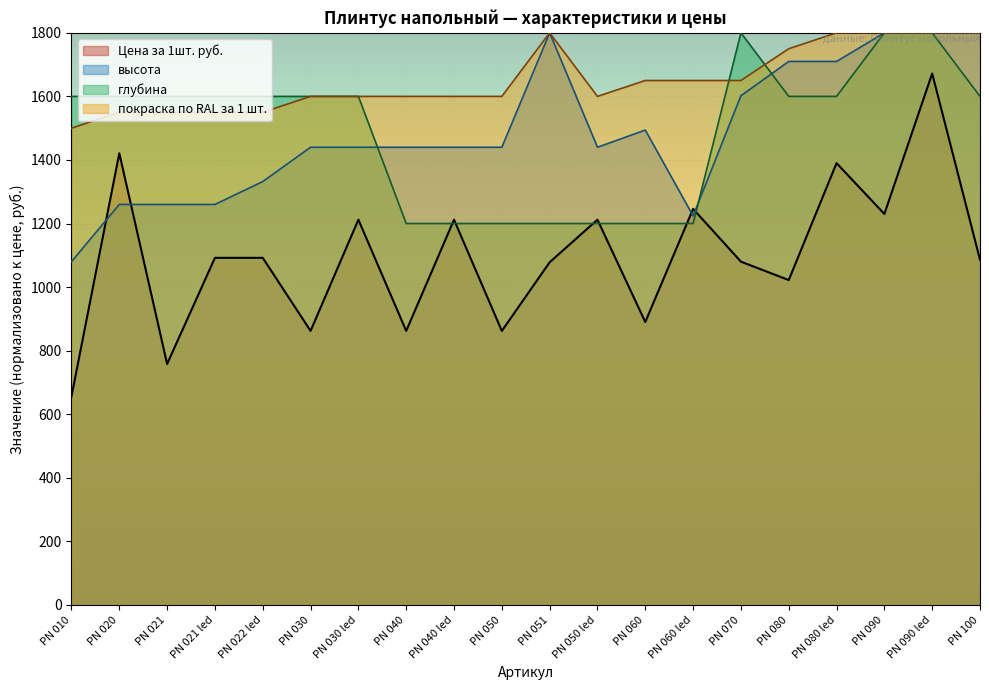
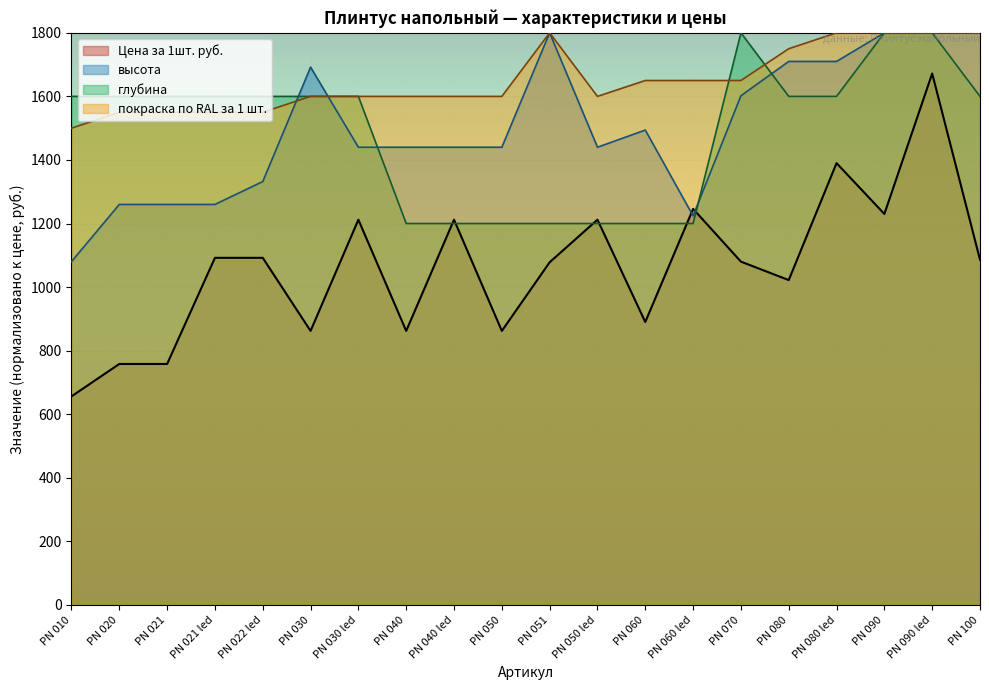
Цена за 1шт. руб., PN 020: 1420 -> 760
высота, PN 030: 1440 -> 1690
